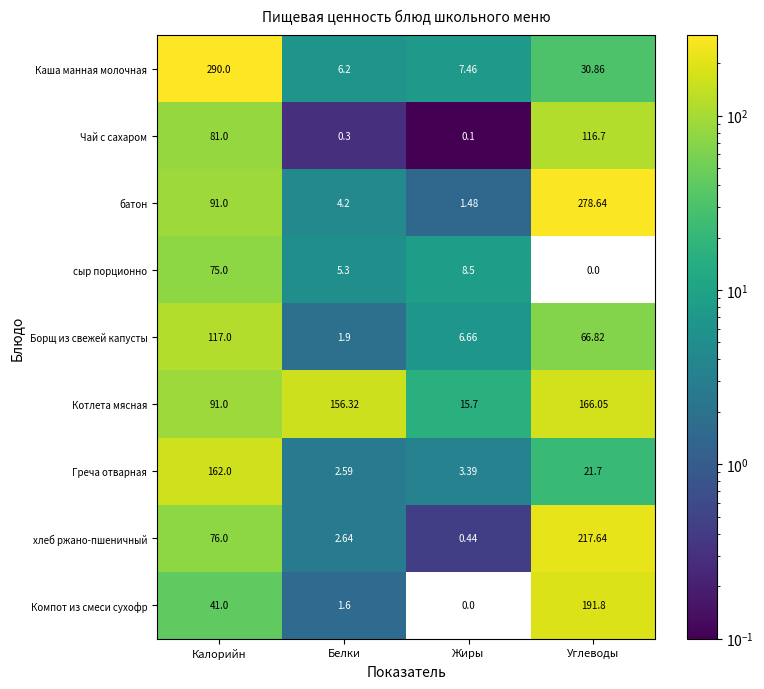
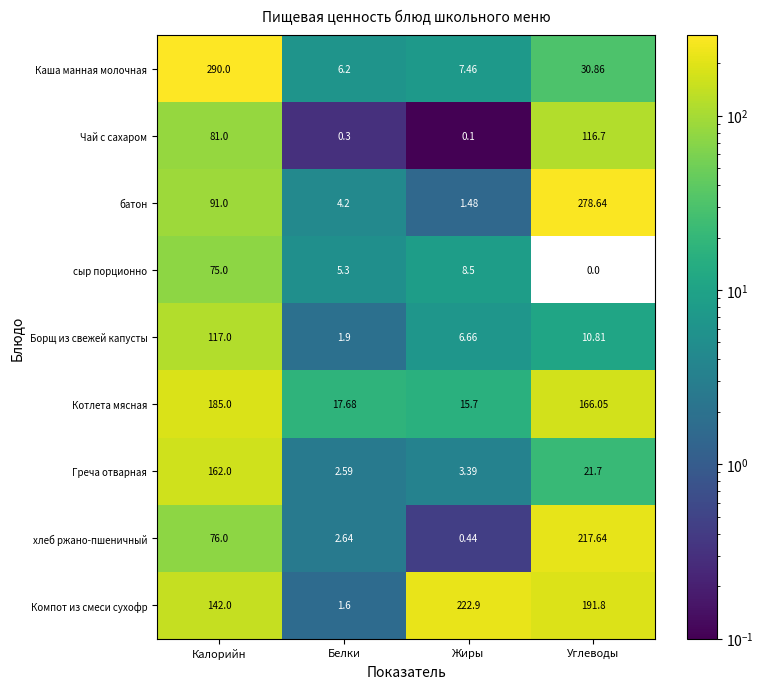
Борщ из свежей капусты, Углеводы: 66.82 -> 10.81
Котлета мясная, Калорийн: 91.0 -> 185.0
Котлета мясная, Белки: 156.32 -> 17.68
Компот из смеси сухофр, Калорийн: 41.0 -> 142.0
Компот из смеси сухофр, Жиры: 0.0 -> 222.9
